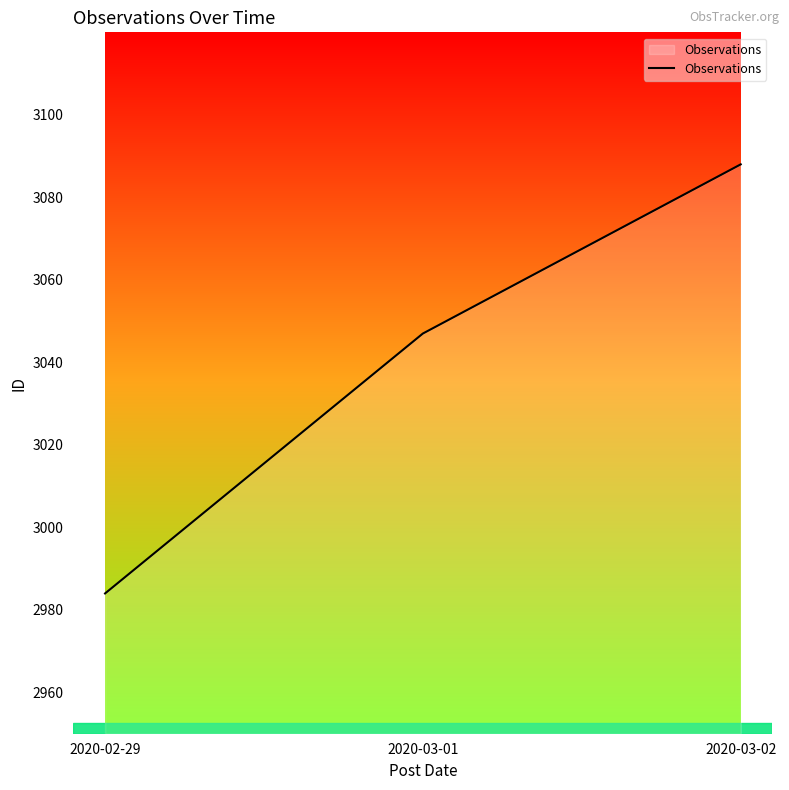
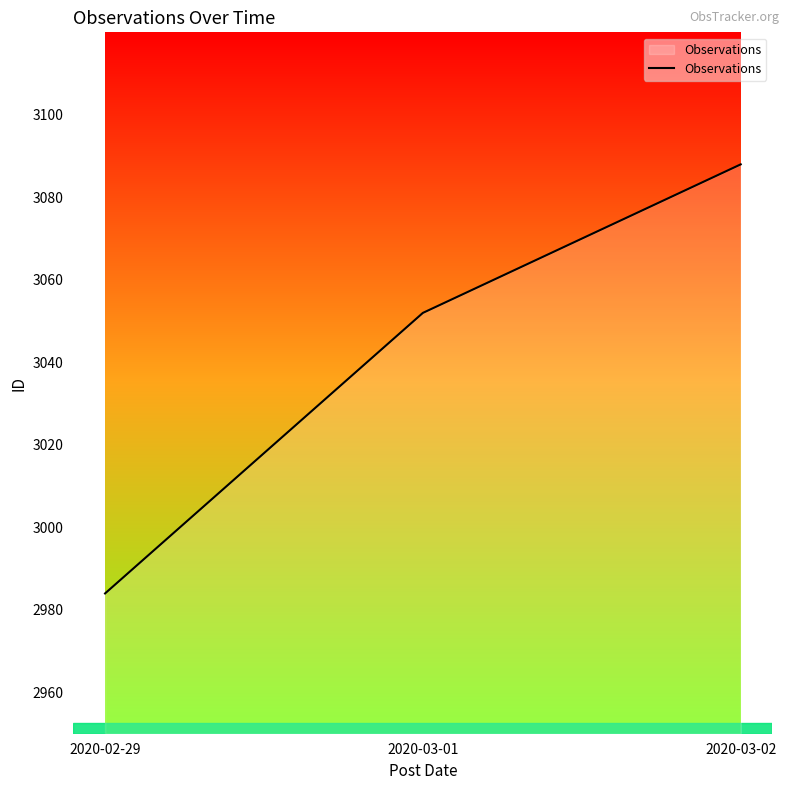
2020-03-01: 3047 -> 3052
